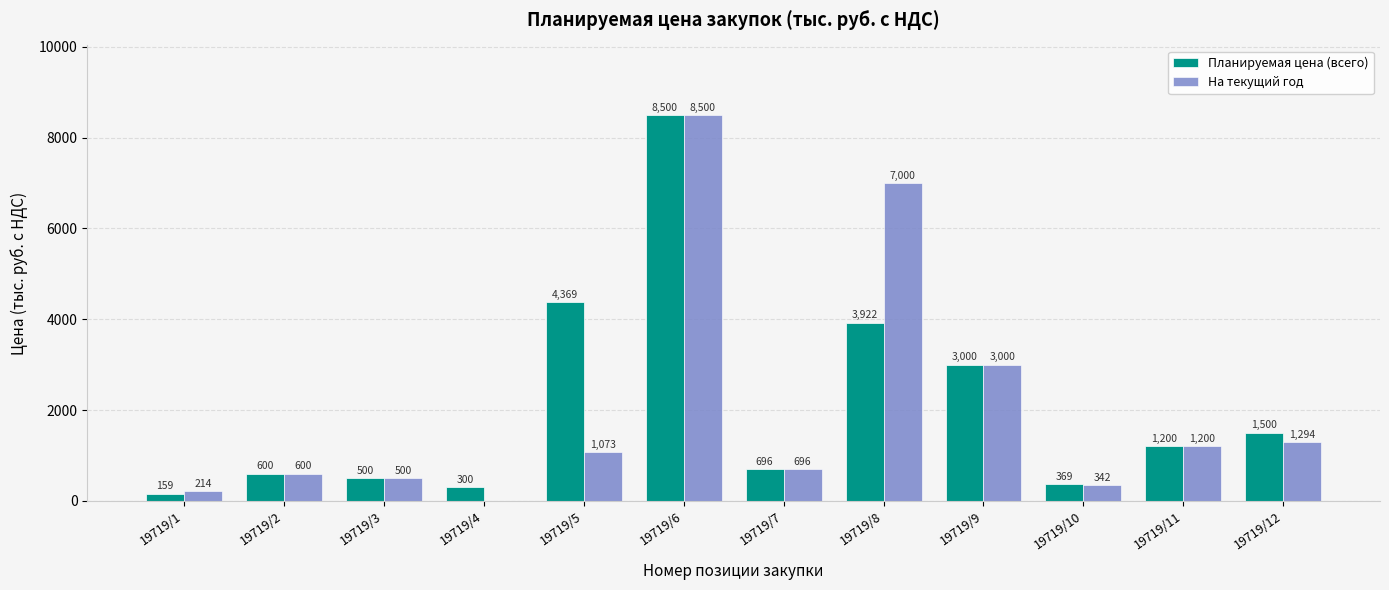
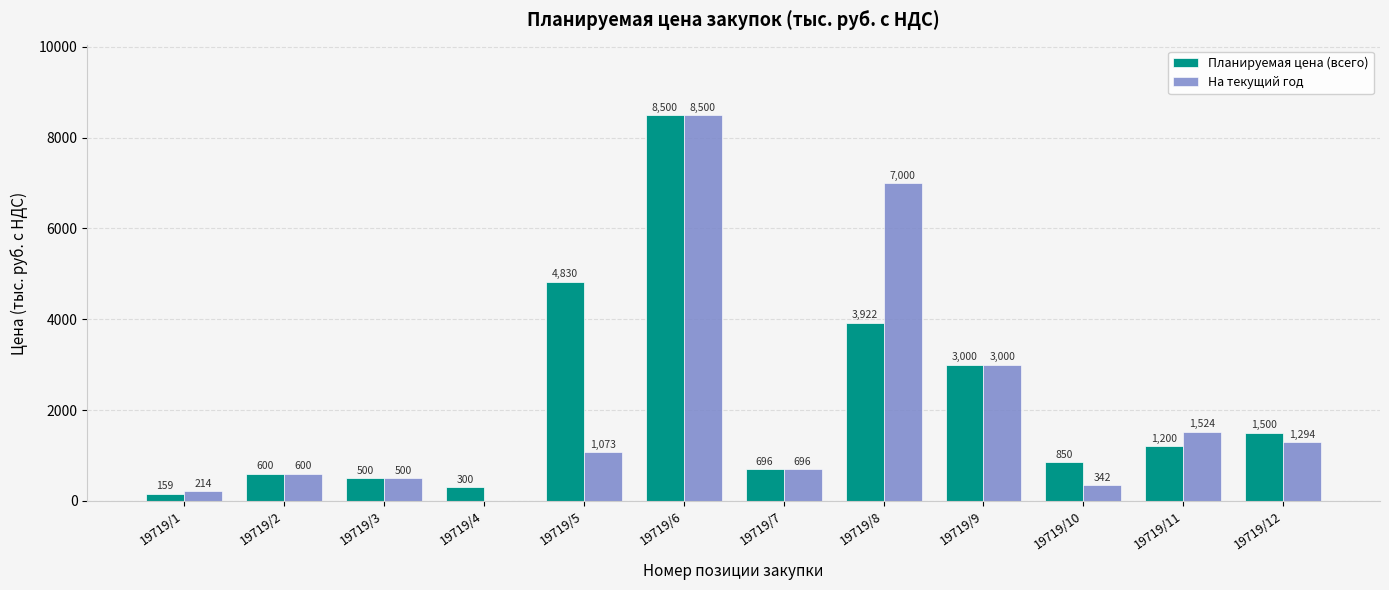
Планируемая цена (всего), 19719/5: 4,369 -> 4,830
Планируемая цена (всего), 19719/10: 369 -> 850
На текущий год, 19719/11: 1,200 -> 1,524
